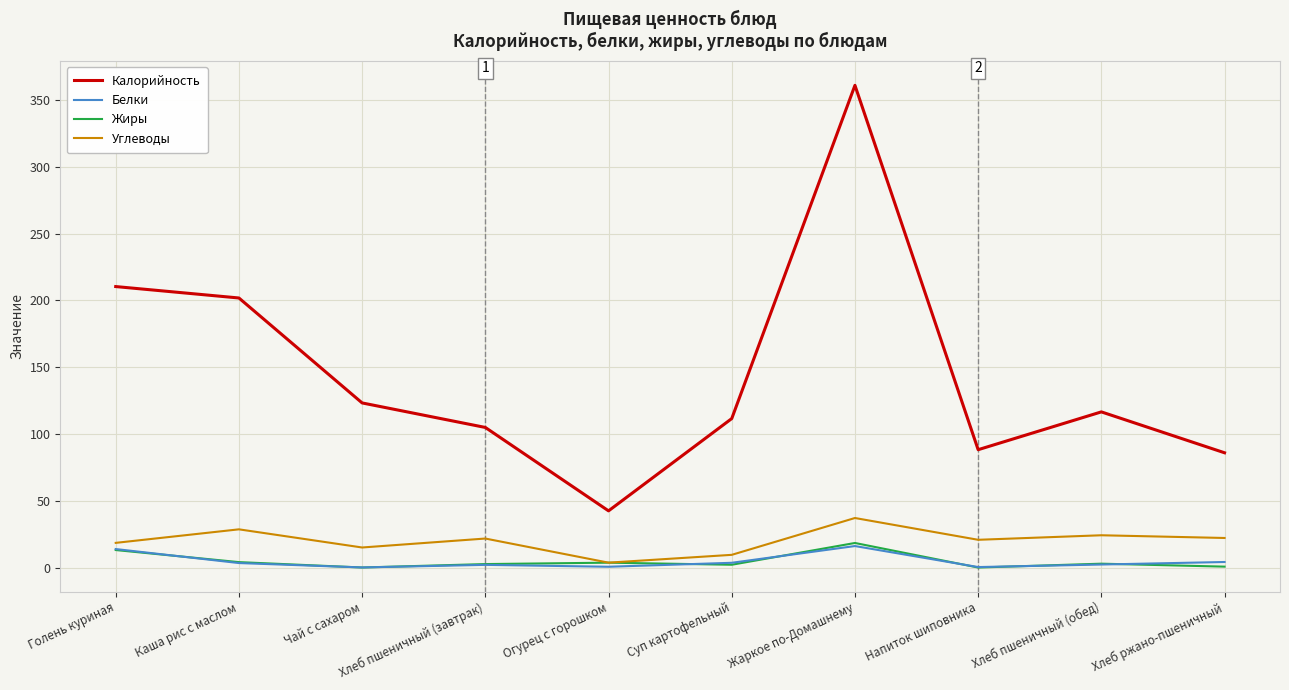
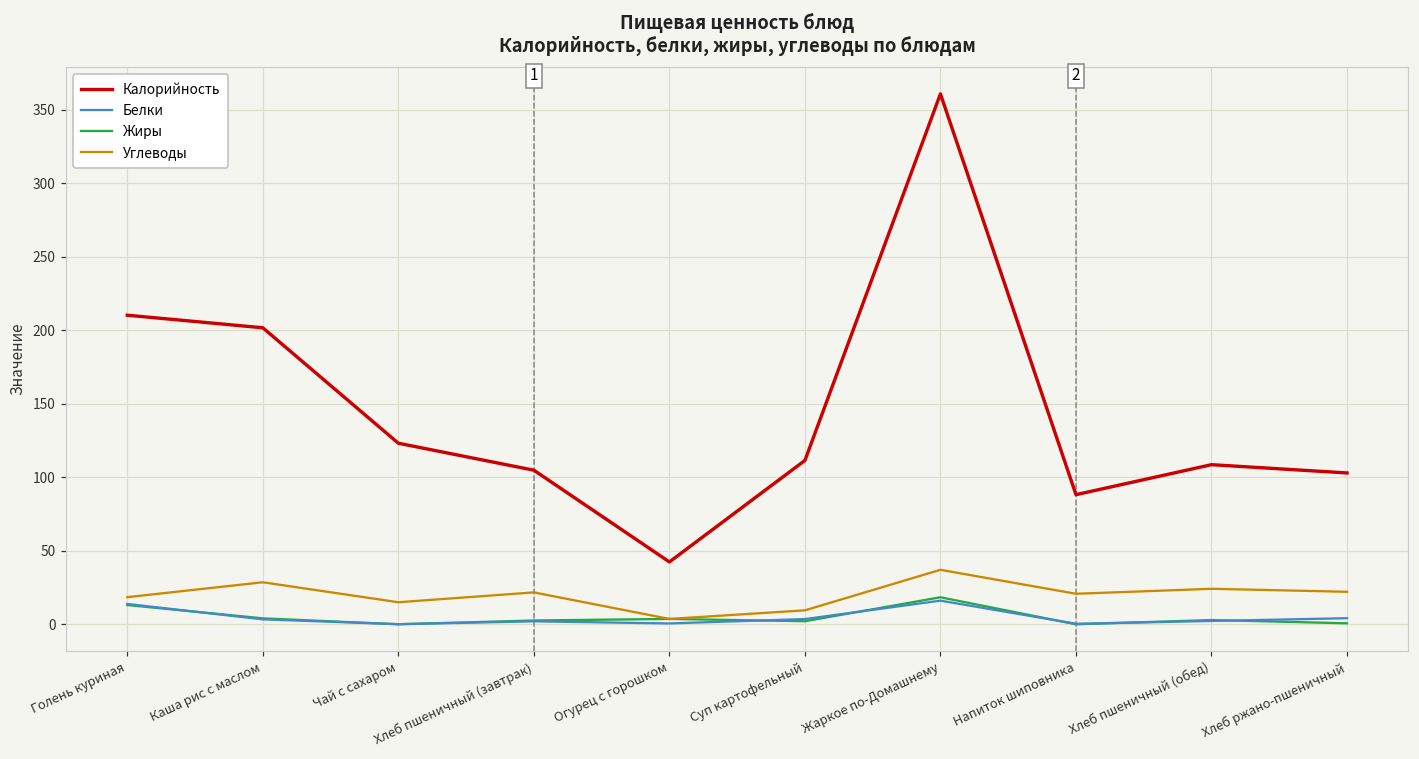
Калорийность, Хлеб пшеничный (обед): 117 -> 109
Калорийность, Хлеб ржано-пшеничный: 86 -> 103
